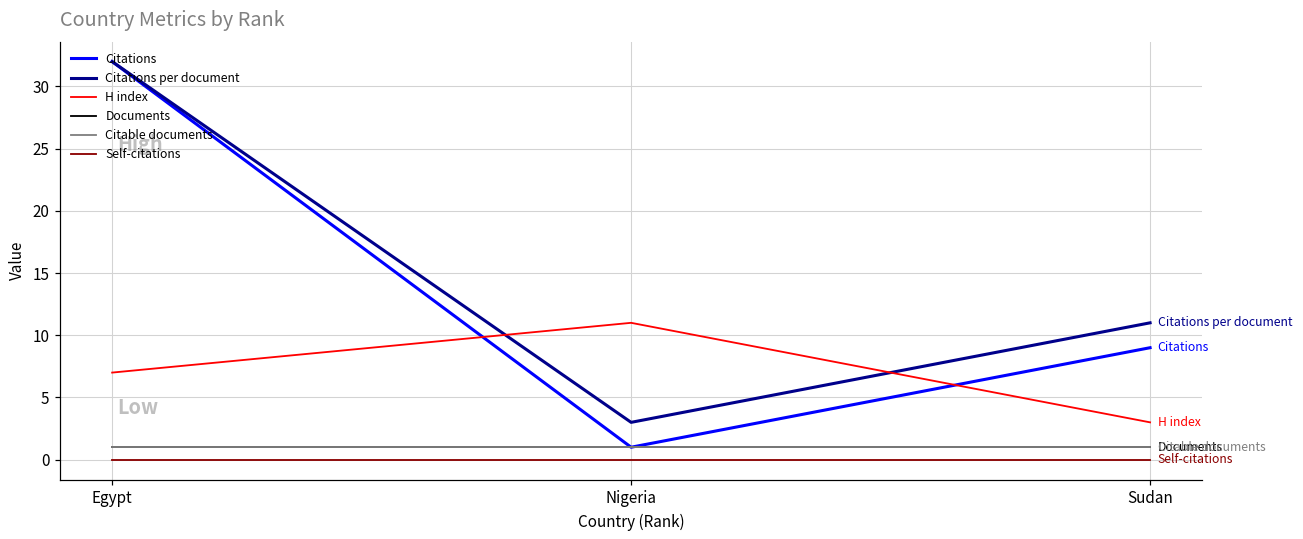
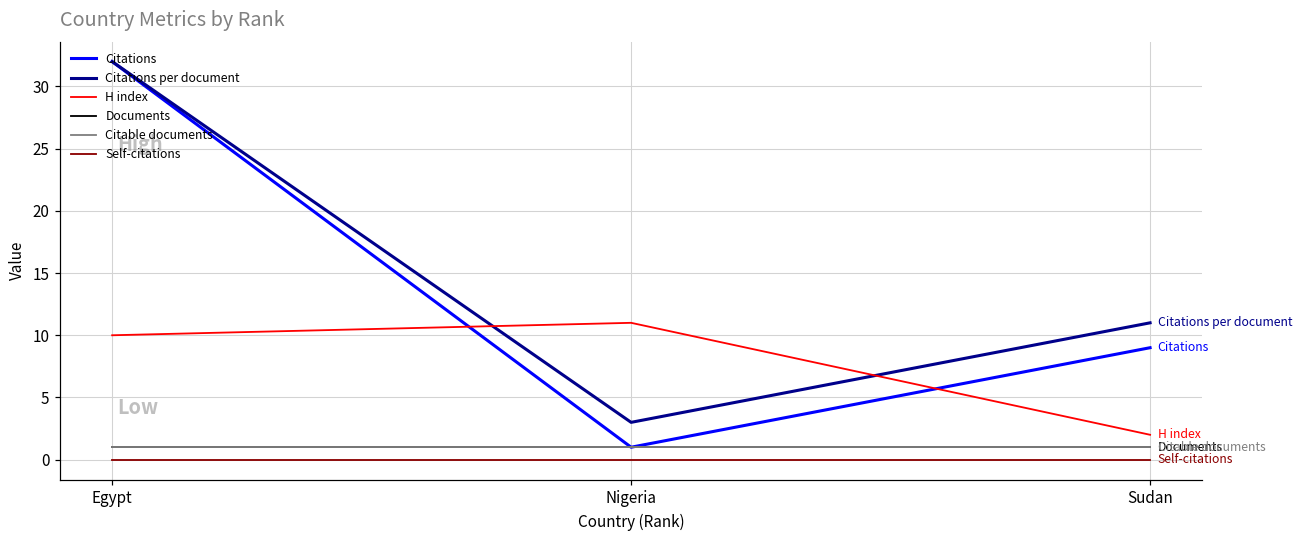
H index, Egypt: 7 -> 10
H index, Sudan: 3 -> 2
